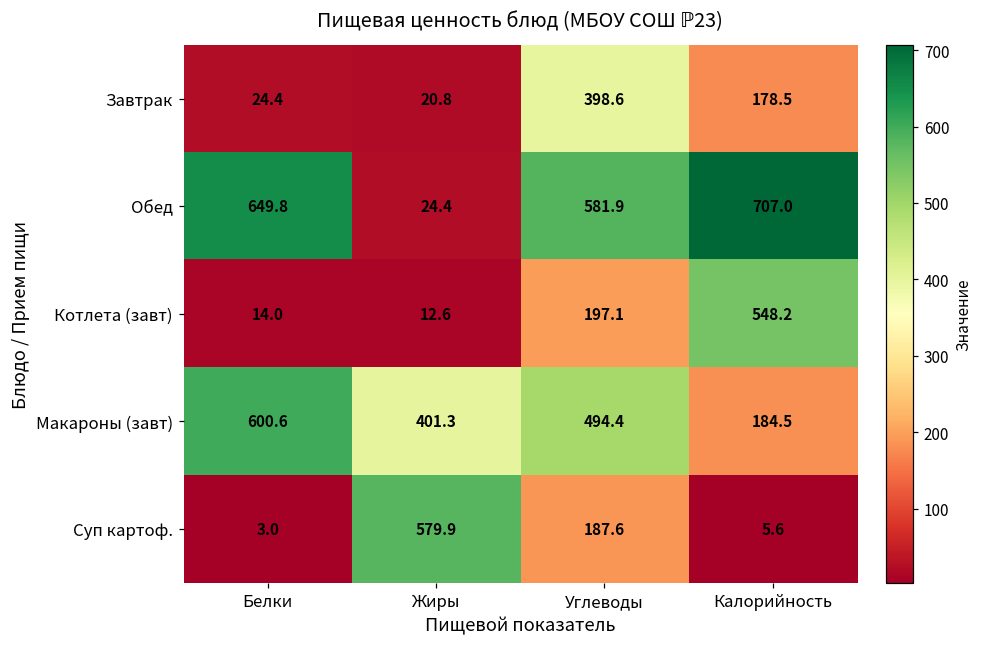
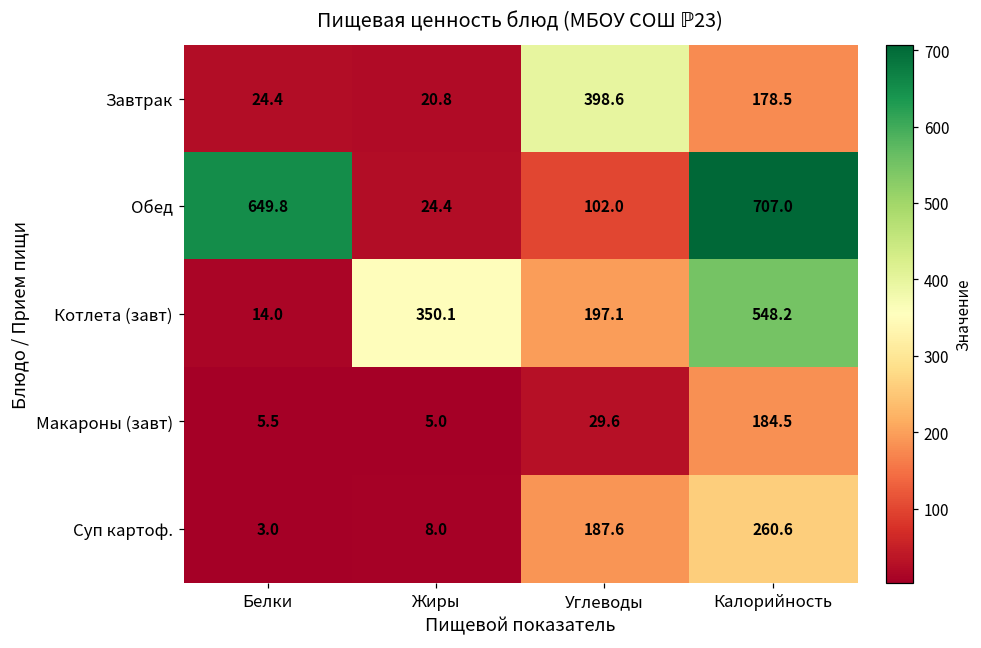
Обед, Углеводы: 581.9 -> 102.0
Котлета (завт), Жиры: 12.6 -> 350.1
Макароны (завт), Белки: 600.6 -> 5.5
Макароны (завт), Жиры: 401.3 -> 5.0
Макароны (завт), Углеводы: 494.4 -> 29.6
Суп картоф., Жиры: 579.9 -> 8.0
Суп картоф., Калорийность: 5.6 -> 260.6
